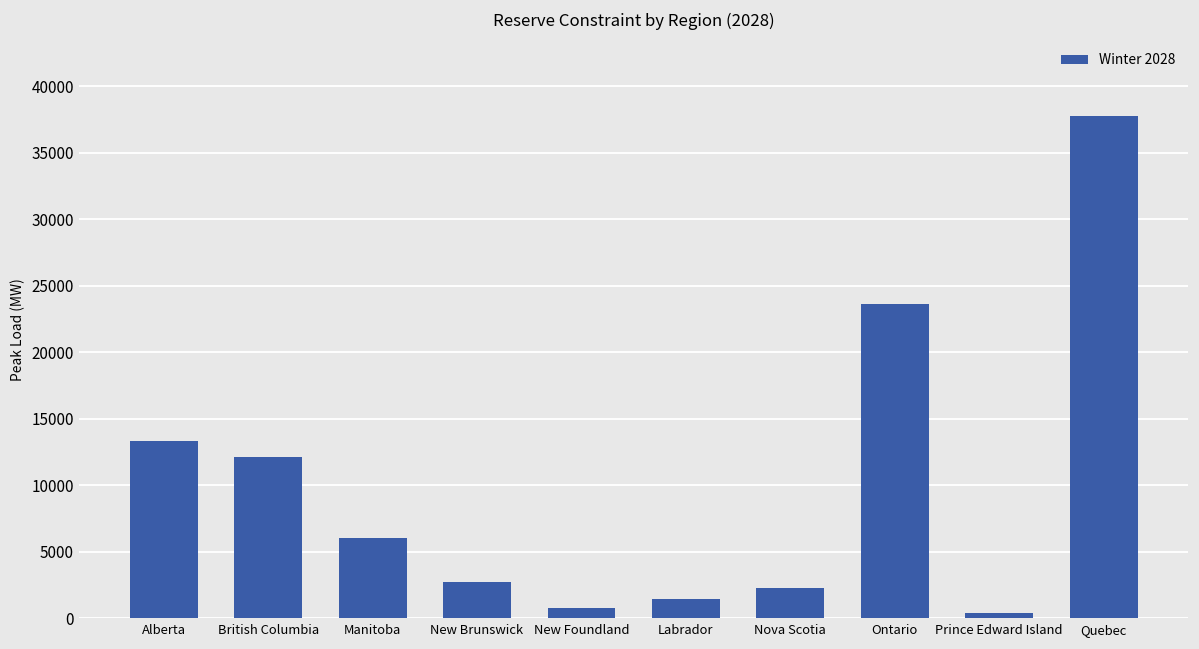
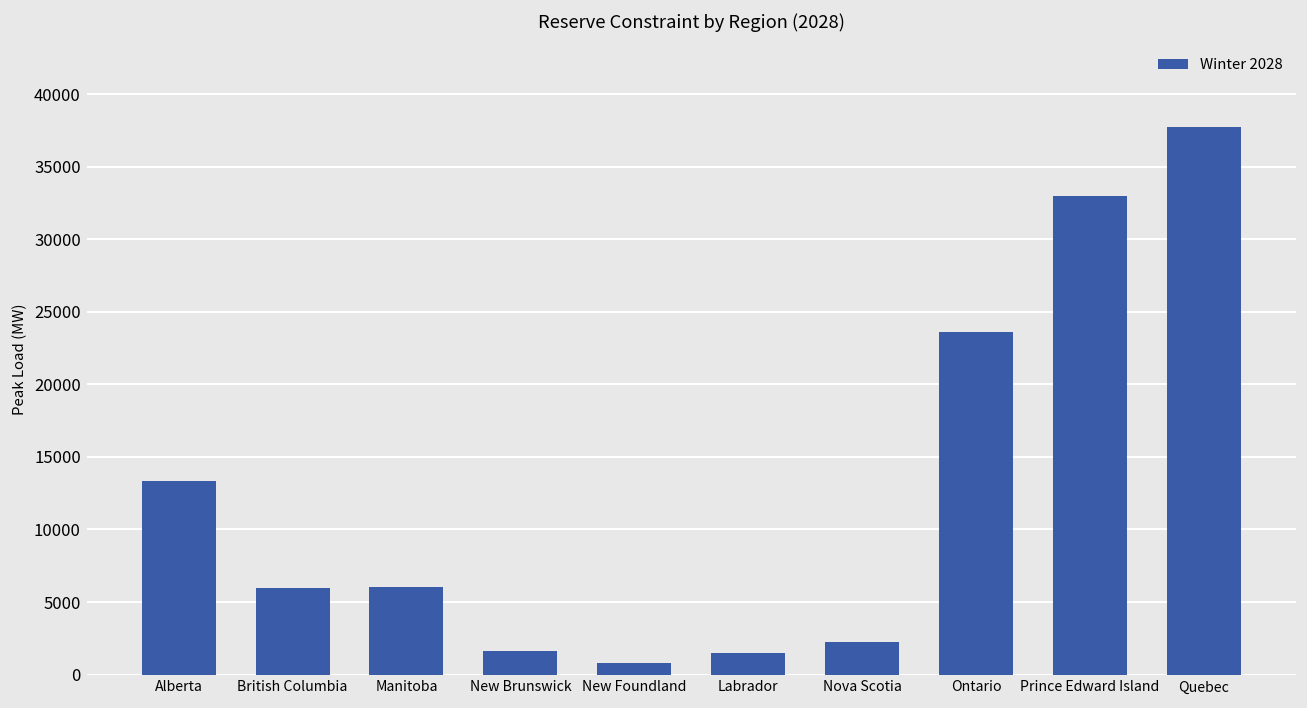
British Columbia: 12100 -> 6000
New Brunswick: 2800 -> 1600
Prince Edward Island: 400 -> 33000
